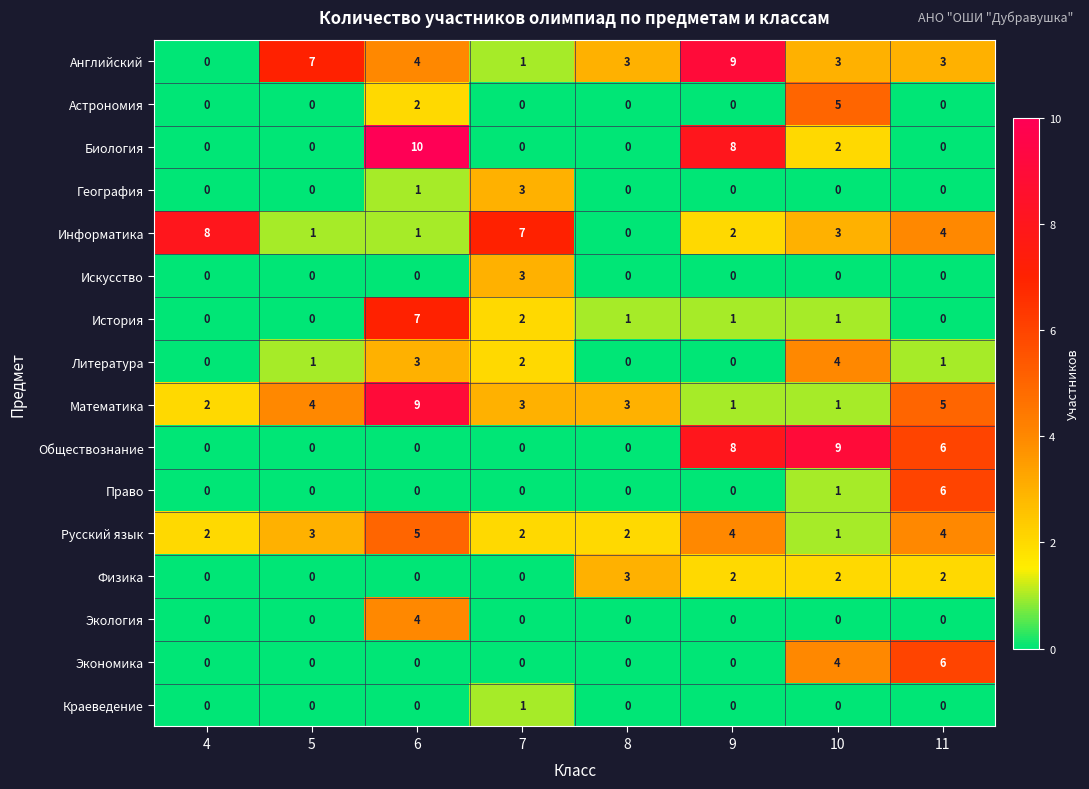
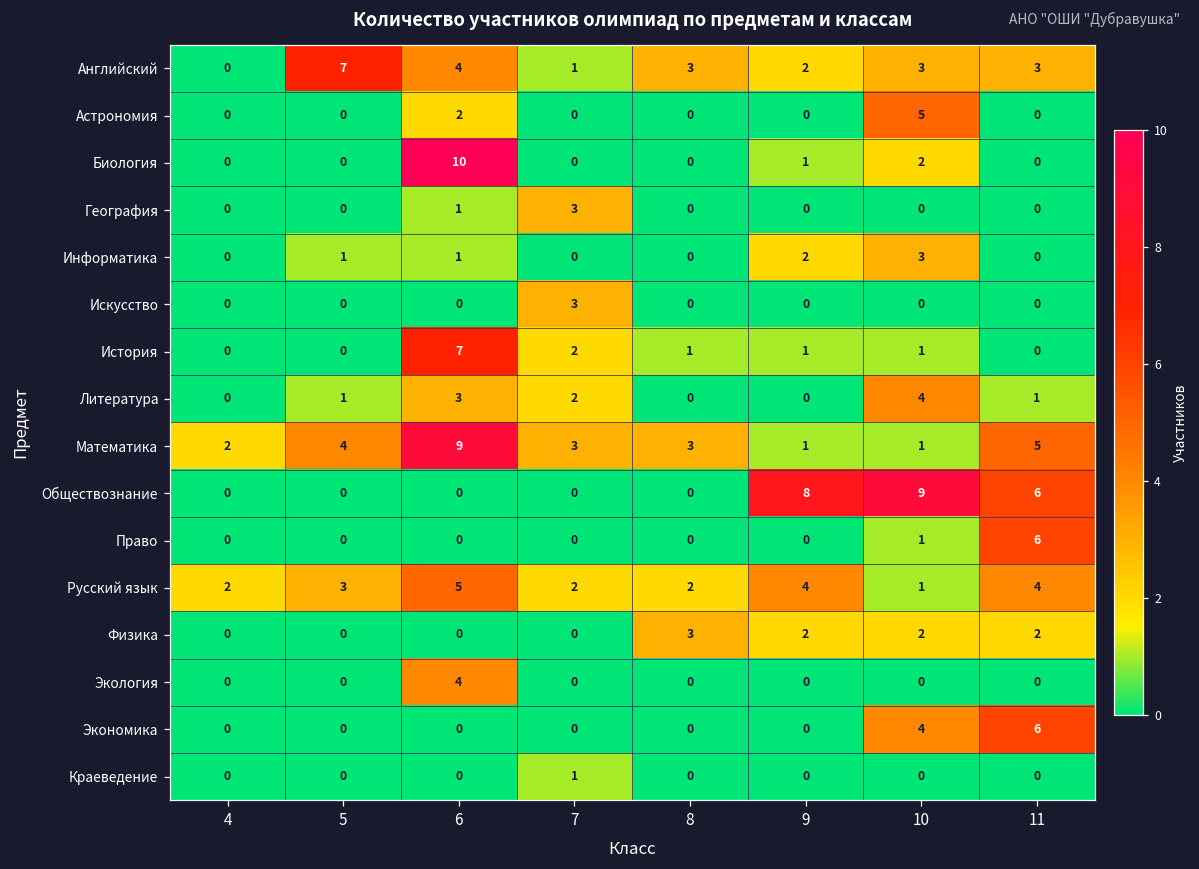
Английский, 9: 9 -> 2
Биология, 9: 8 -> 1
Информатика, 4: 8 -> 0
Информатика, 7: 7 -> 0
Информатика, 11: 4 -> 0
